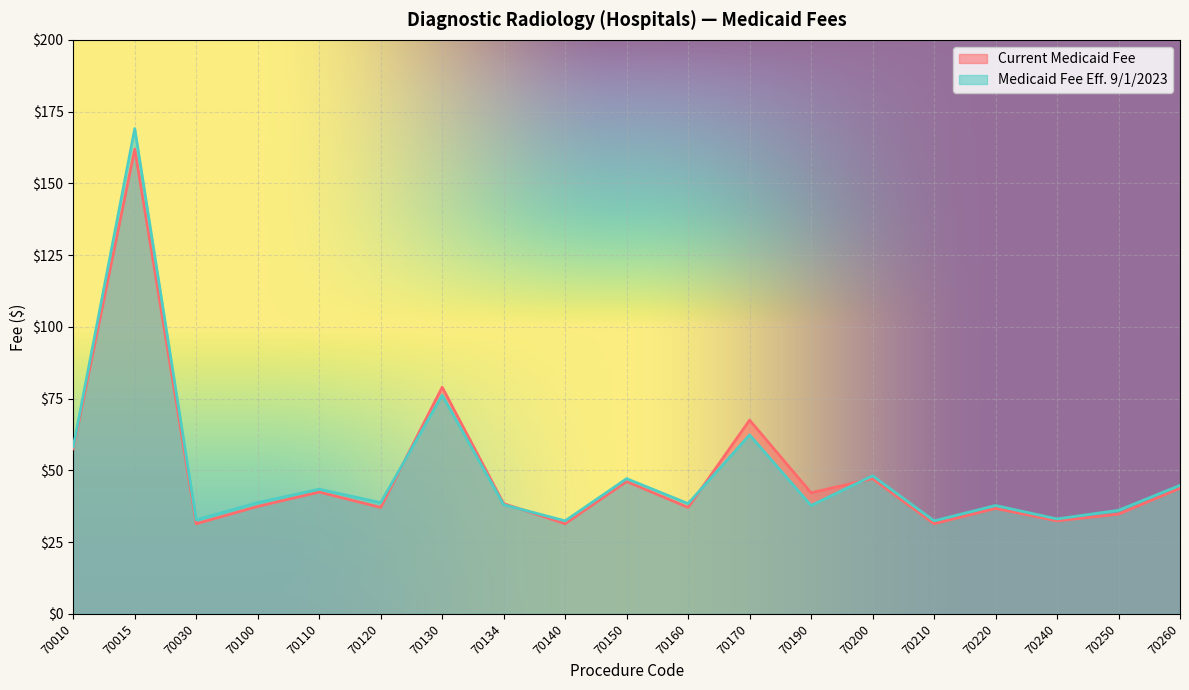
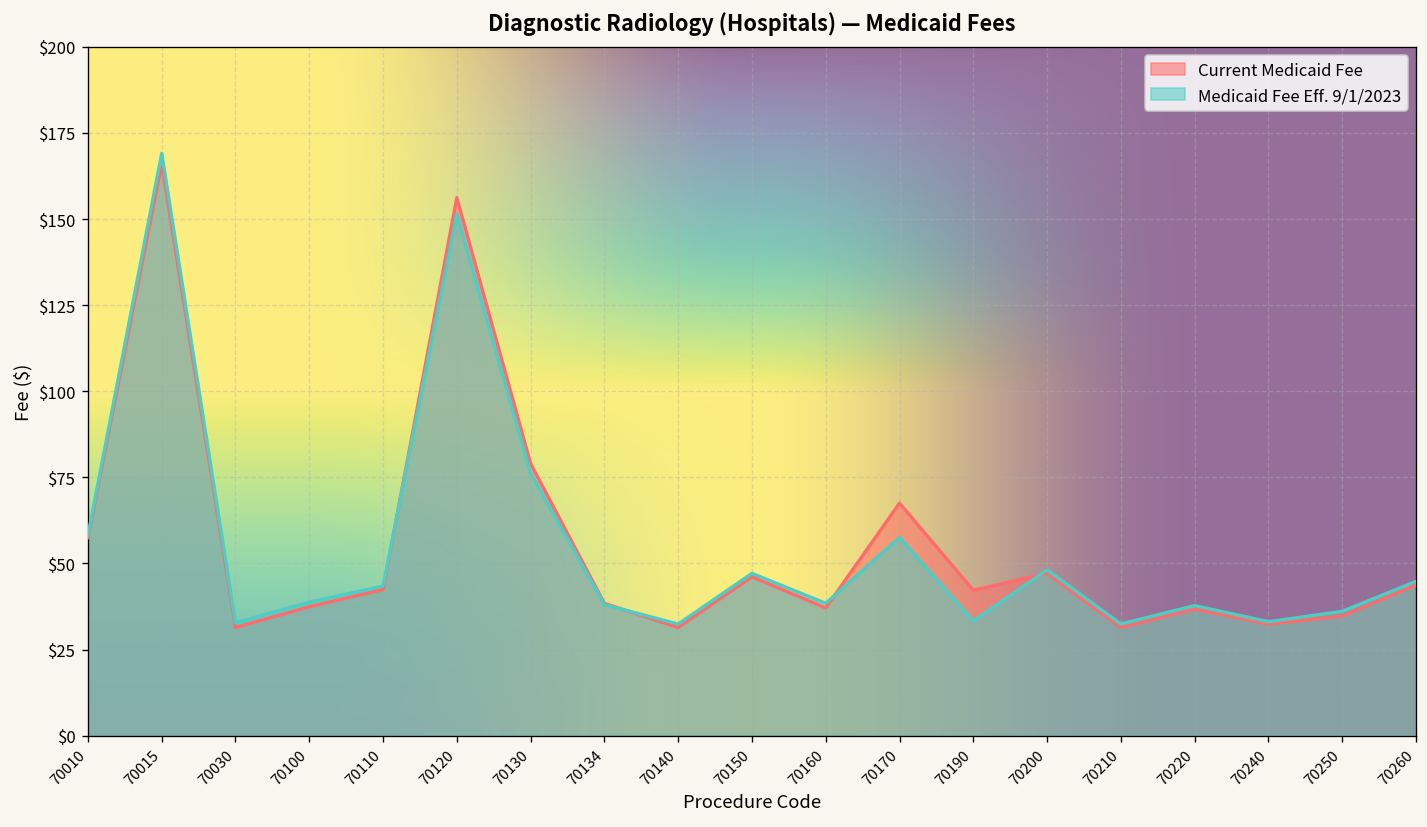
Current Medicaid Fee, 70015: $162 -> $166
Current Medicaid Fee, 70120: $37 -> $156
Medicaid Fee Eff. 9/1/2023, 70120: $39 -> $151
Medicaid Fee Eff. 9/1/2023, 70170: $62 -> $58
Medicaid Fee Eff. 9/1/2023, 70190: $38 -> $33
